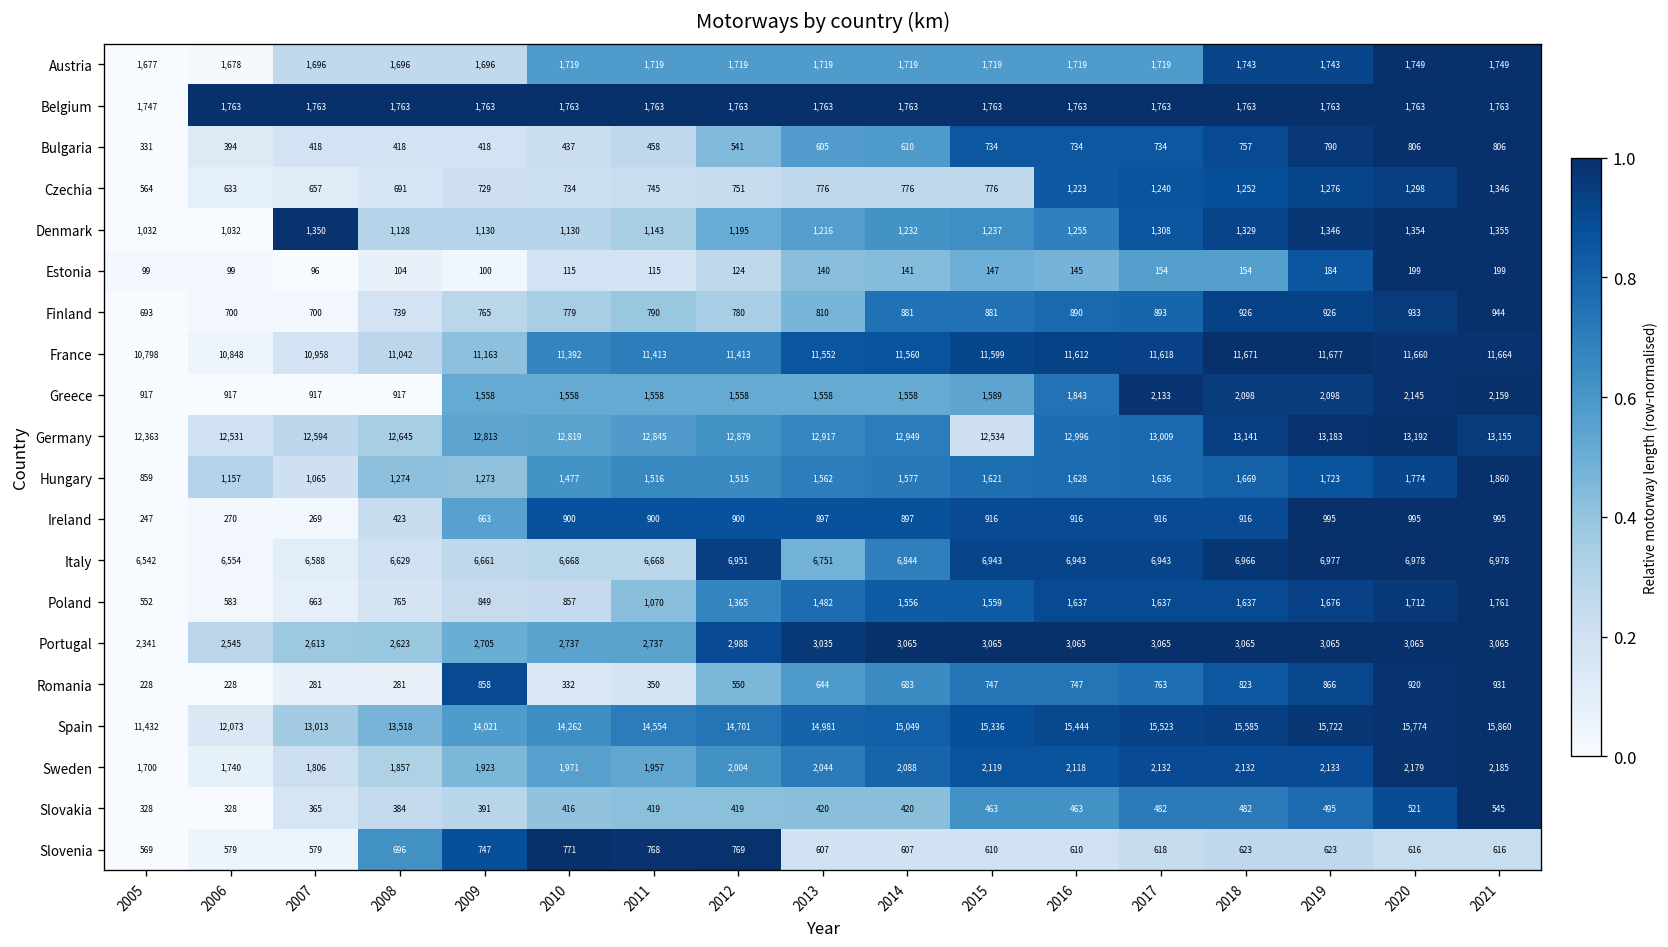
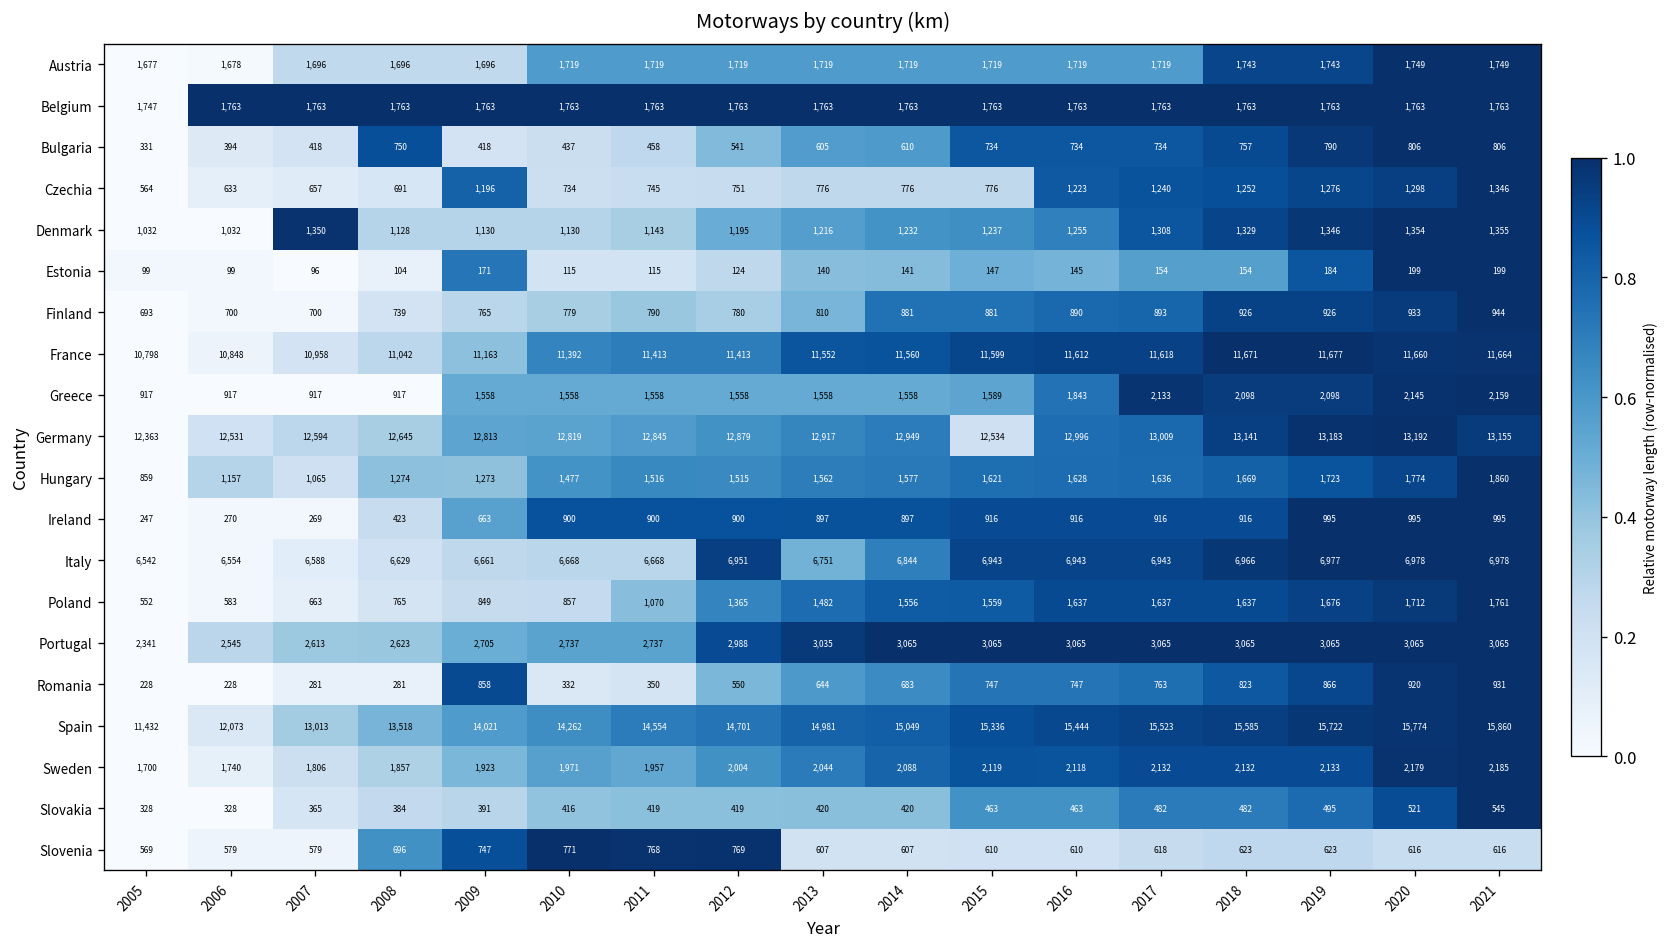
Bulgaria, 2008: 418 -> 750
Czechia, 2009: 729 -> 1,196
Estonia, 2009: 100 -> 171
